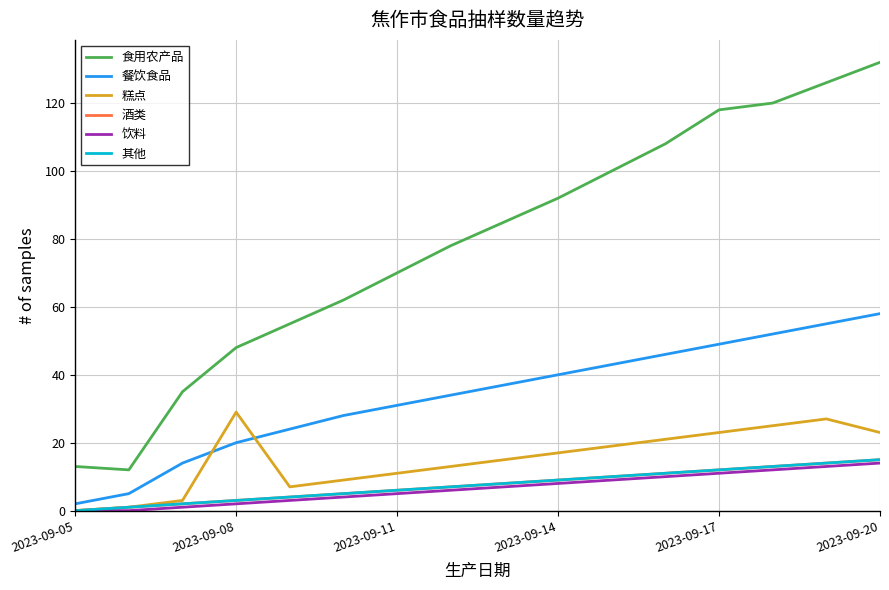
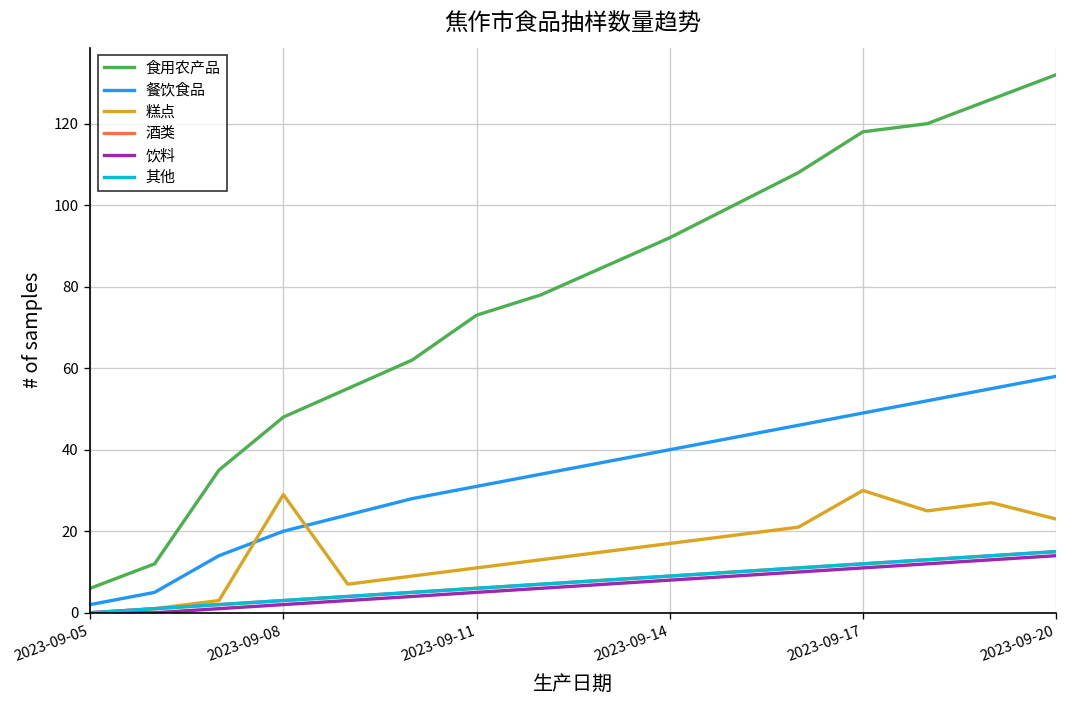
食用农产品, 2023-09-05: 13 -> 6
食用农产品, 2023-09-11: 70 -> 73
糕点, 2023-09-17: 23 -> 30
